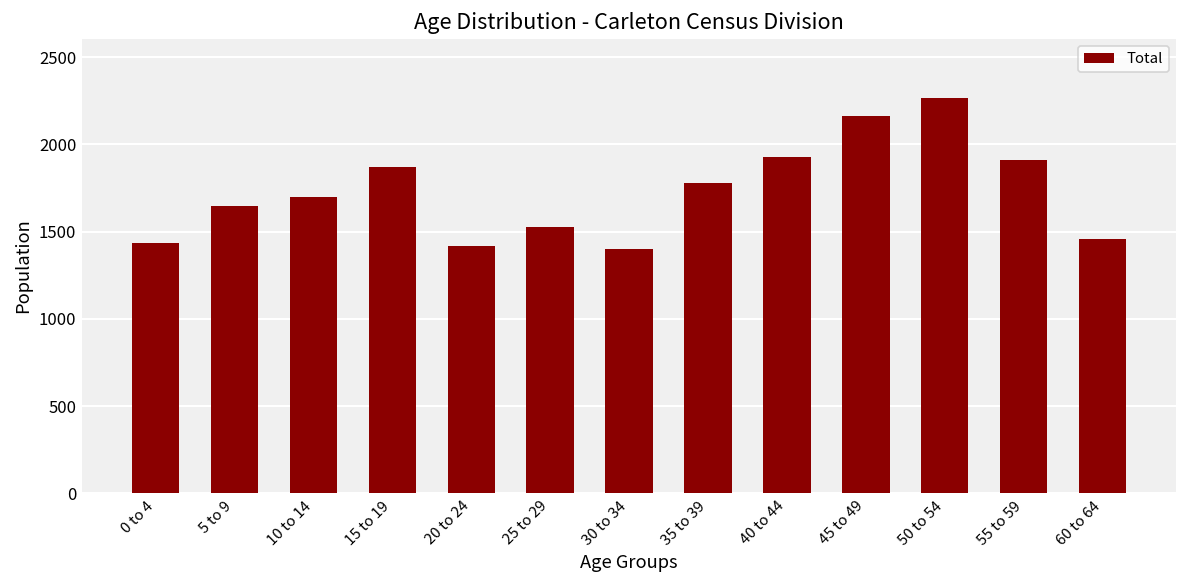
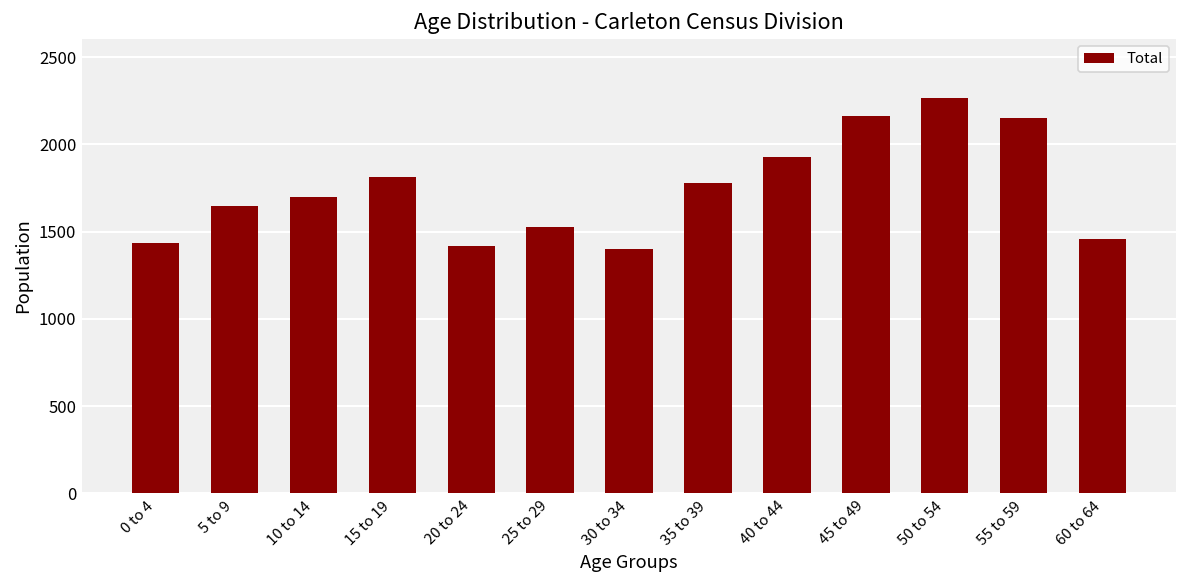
15 to 19: 1870 -> 1810
55 to 59: 1910 -> 2150
